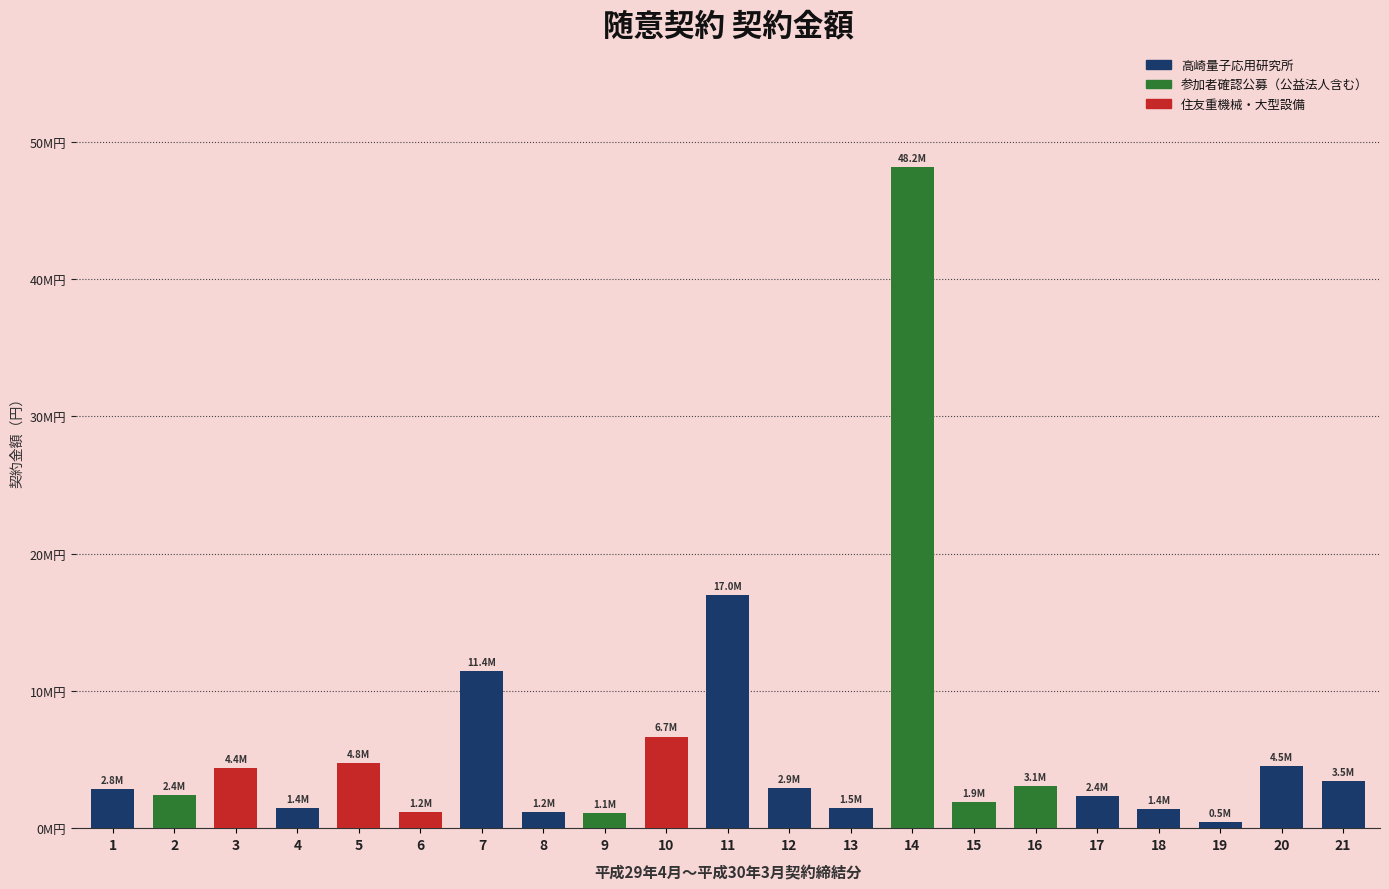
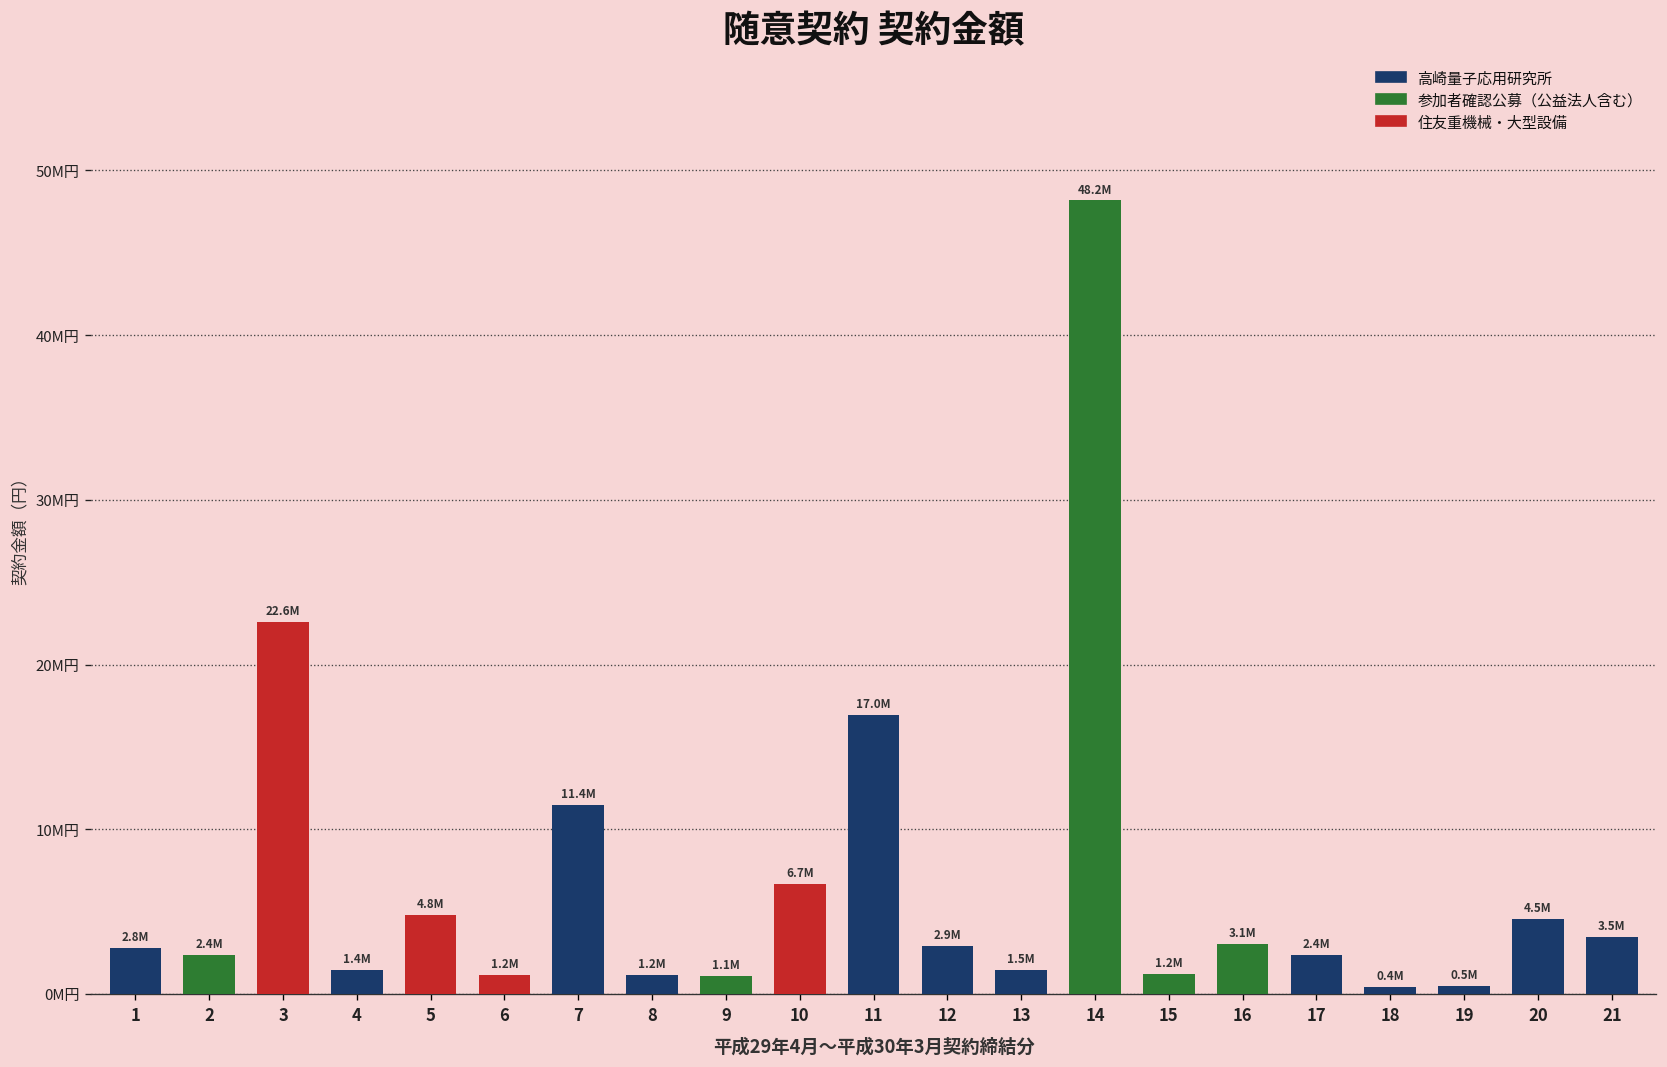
3: 4.4M -> 22.6M
15: 1.9M -> 1.2M
18: 1.4M -> 0.4M
